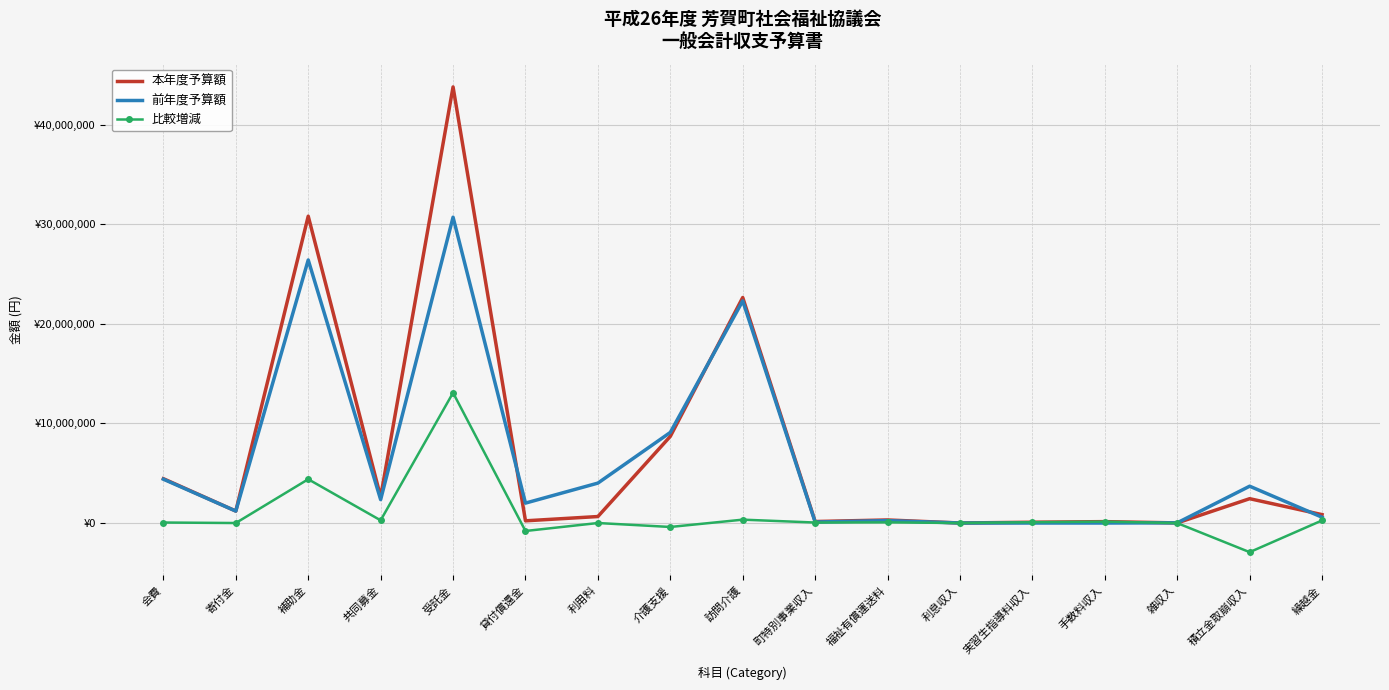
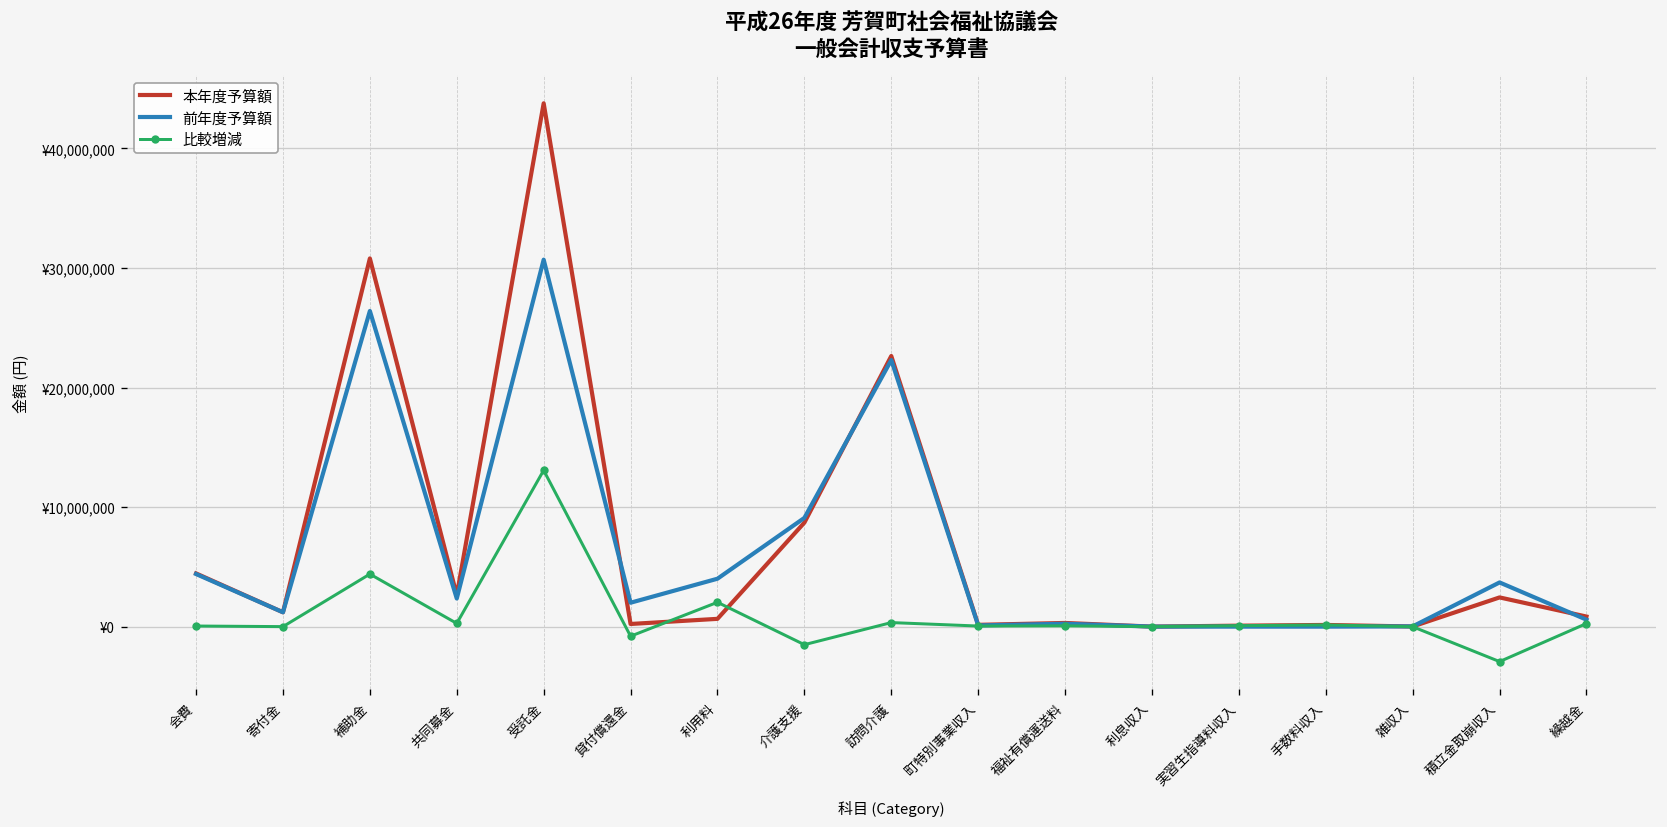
比較増減, 利用料: ¥0 -> ¥2,000,000
比較増減, 介護支援: ¥0 -> ¥-2,000,000
